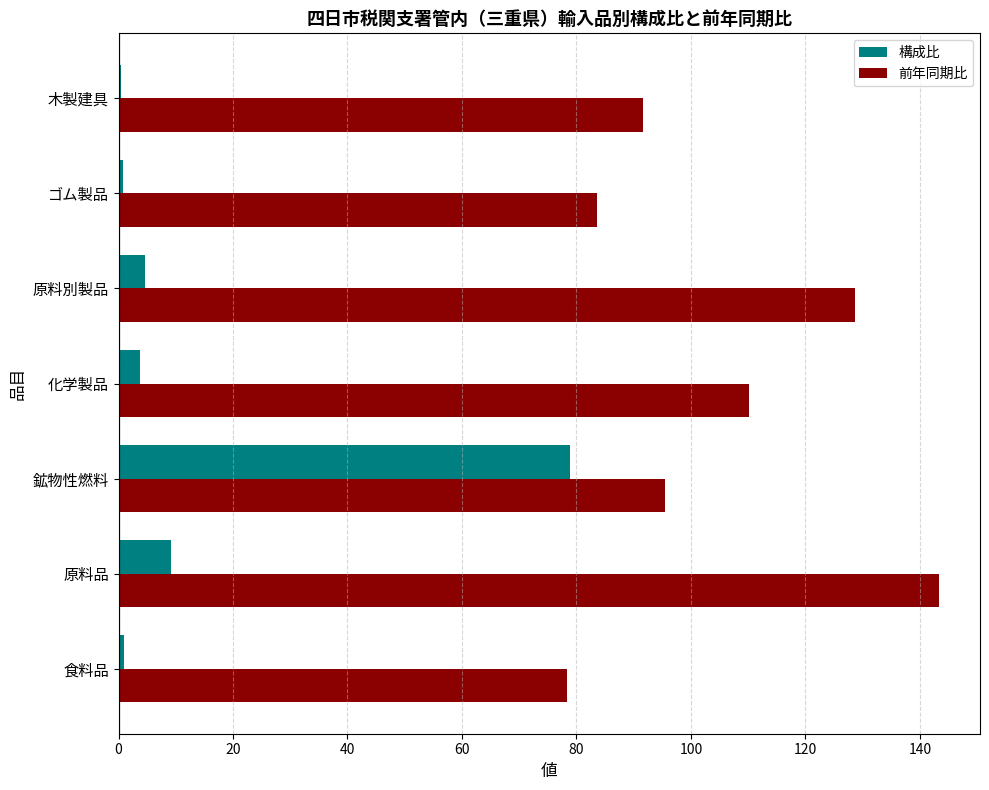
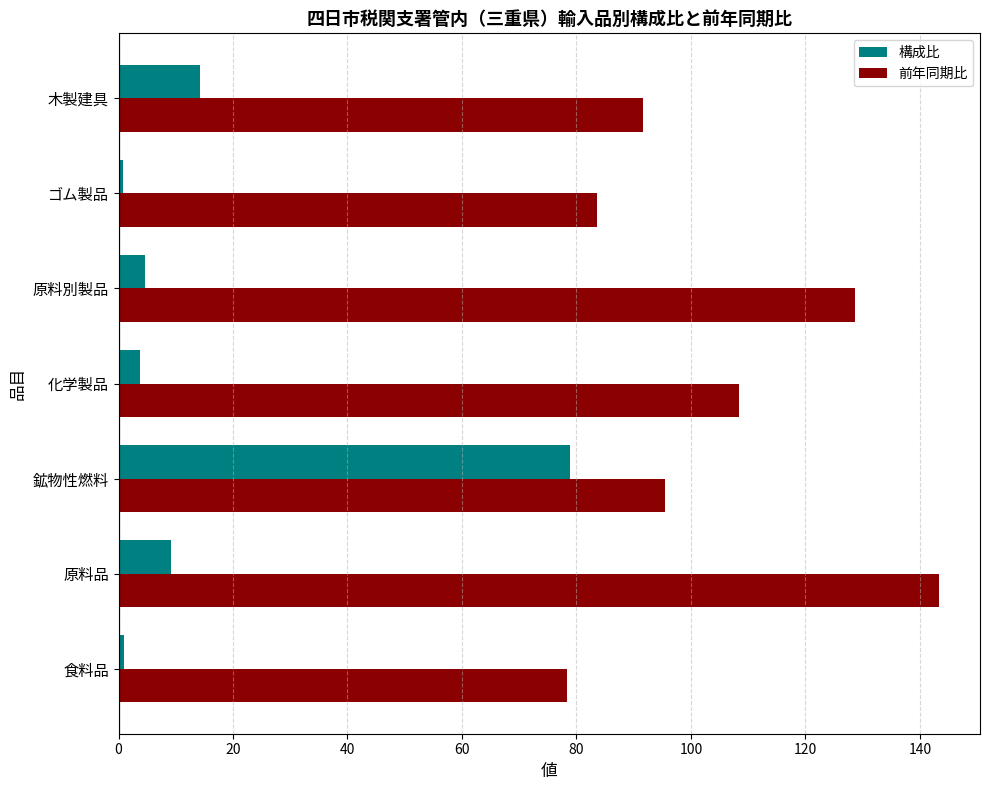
構成比, 木製建具: 0 -> 14
前年同期比, 化学製品: 110 -> 108
